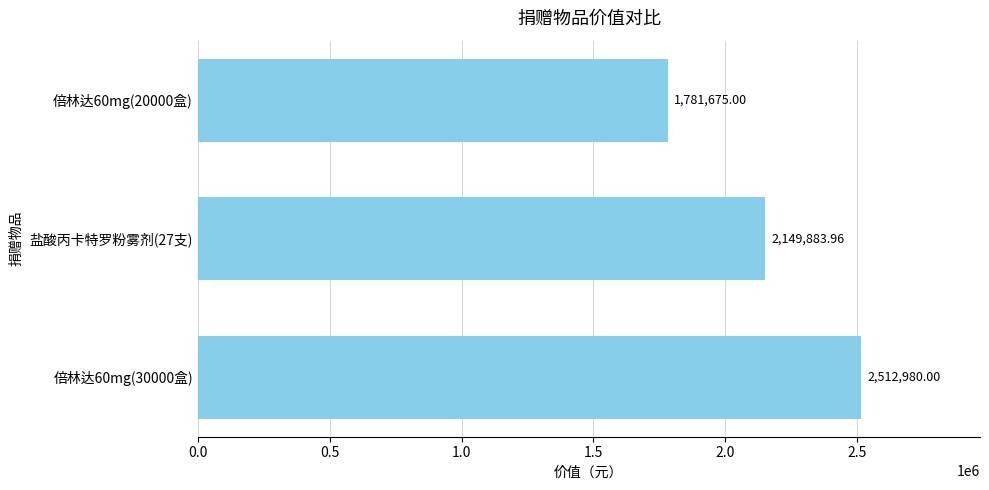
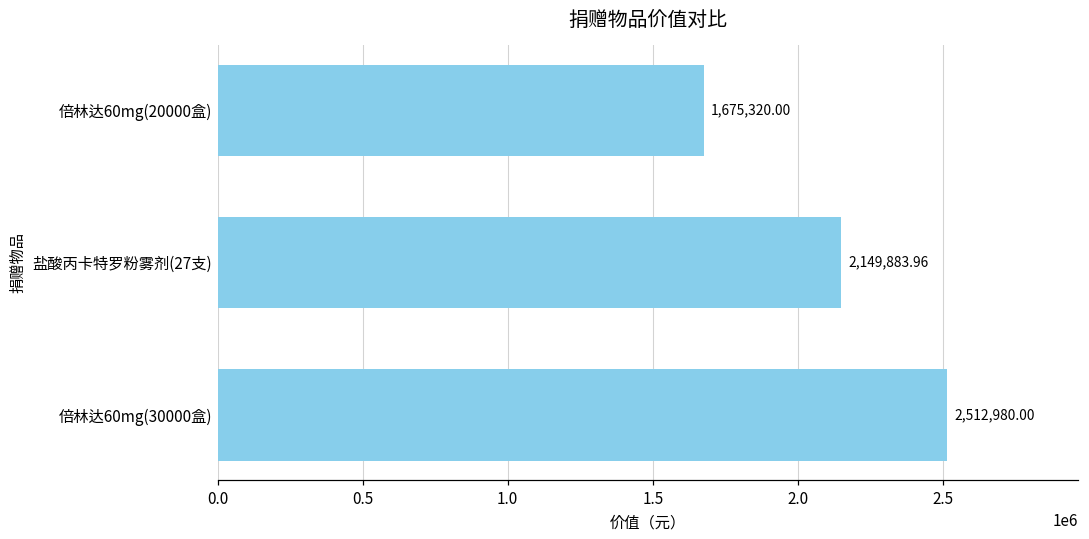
倍林达60mg(20000盒): 1,781,675.00 -> 1,675,320.00
